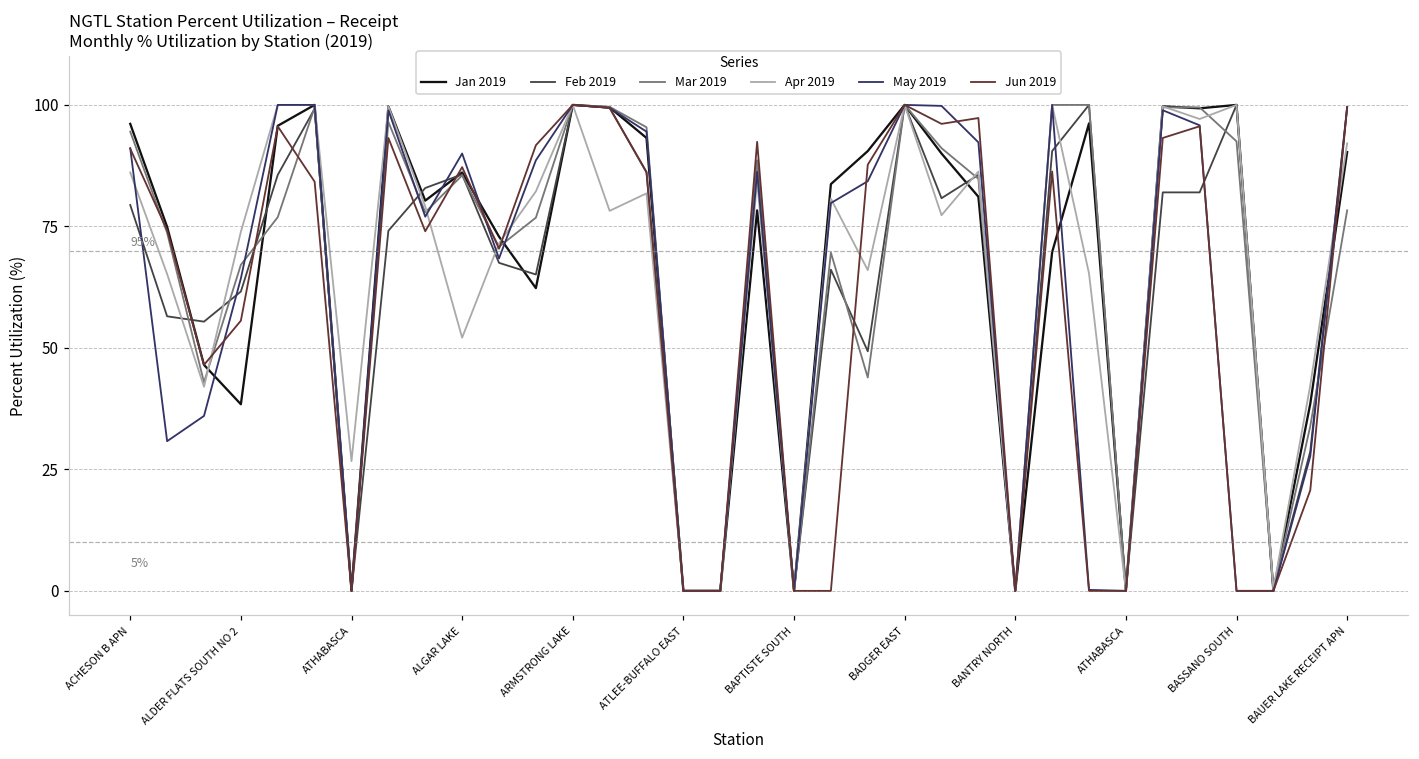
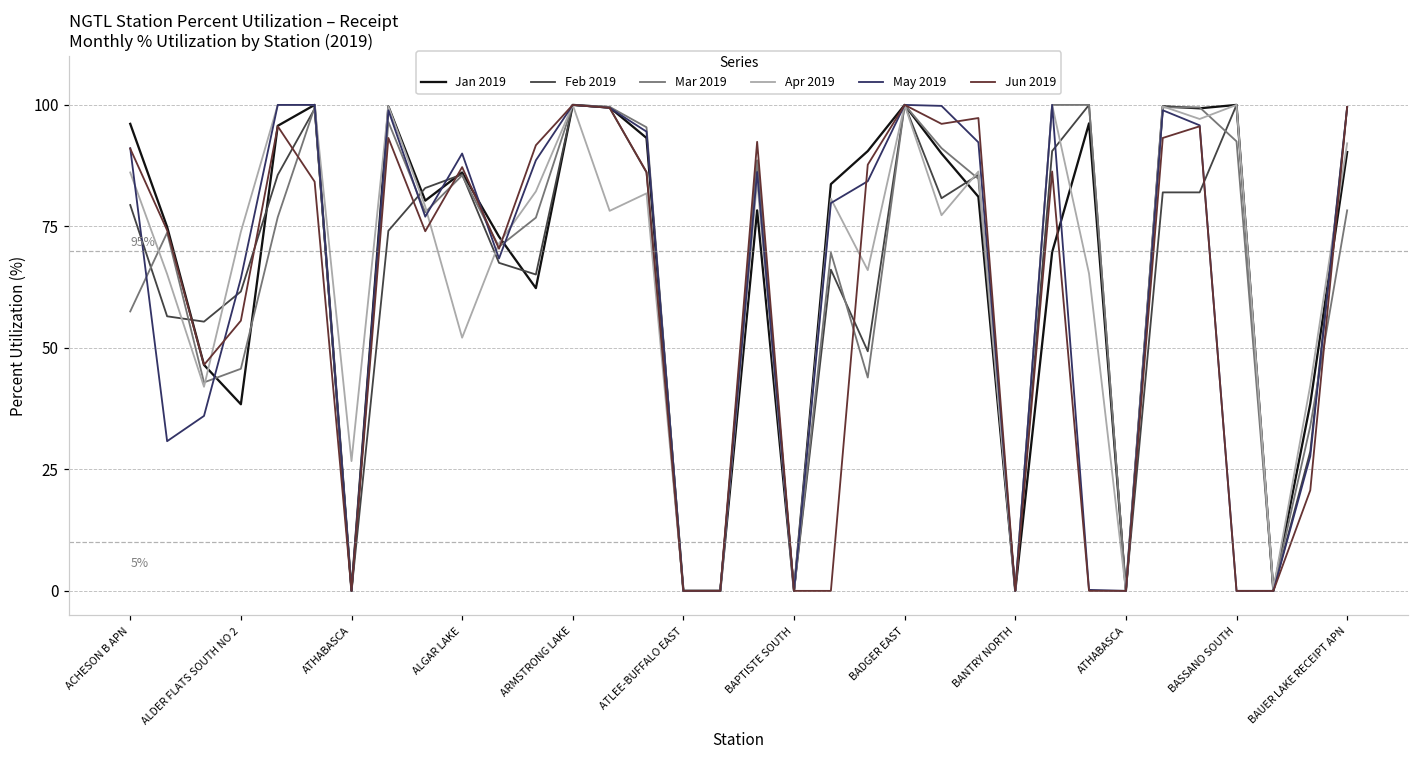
Mar 2019, ACHESON B APN: 95 -> 58
Mar 2019, ALDER FLATS SOUTH NO 2: 67 -> 46
